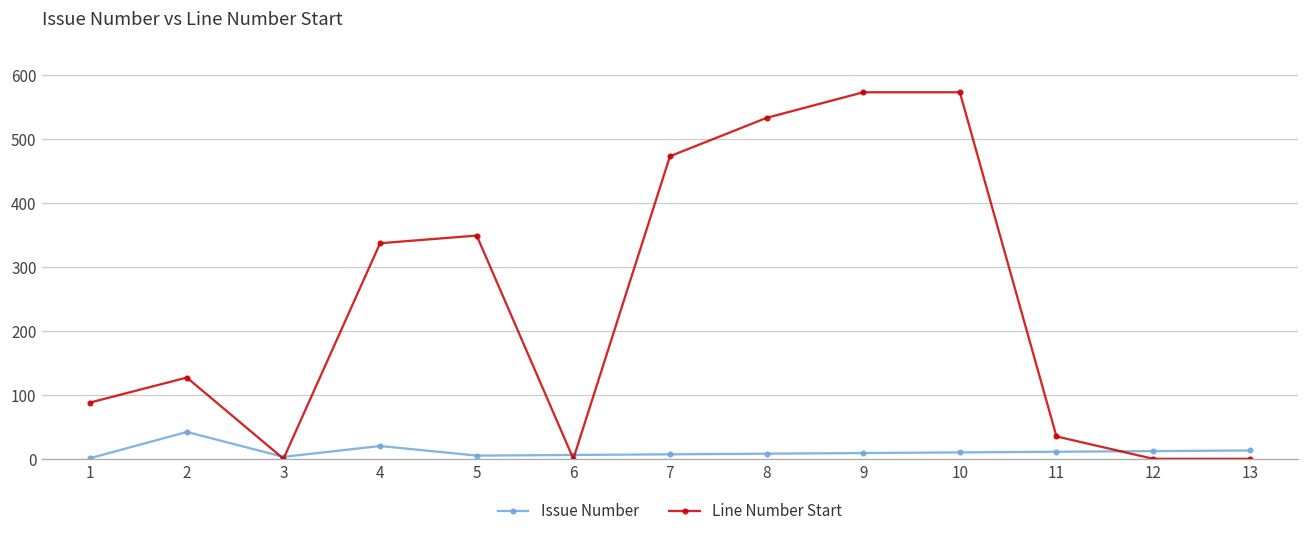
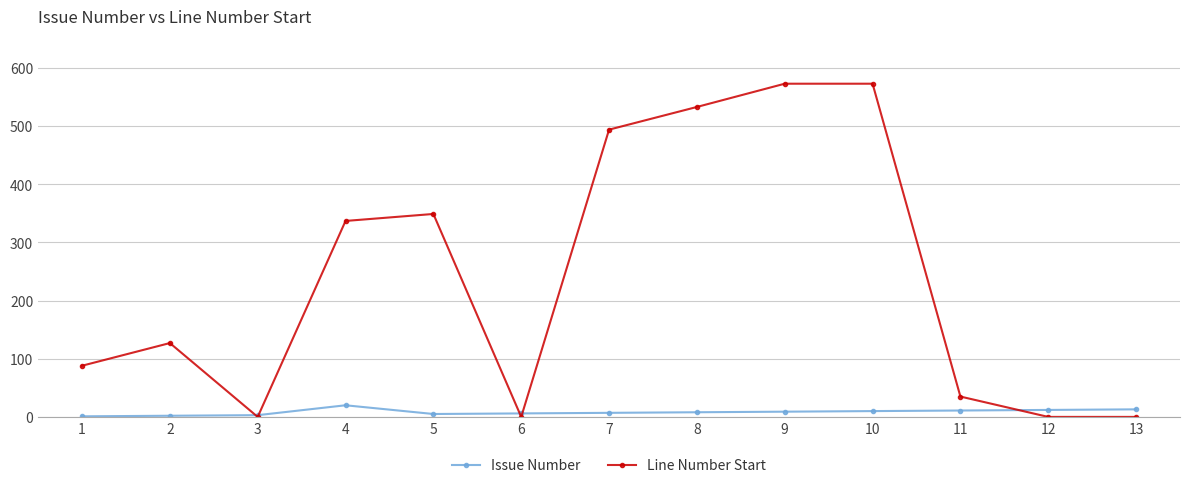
Issue Number, 2: 40 -> 0
Line Number Start, 7: 470 -> 490
